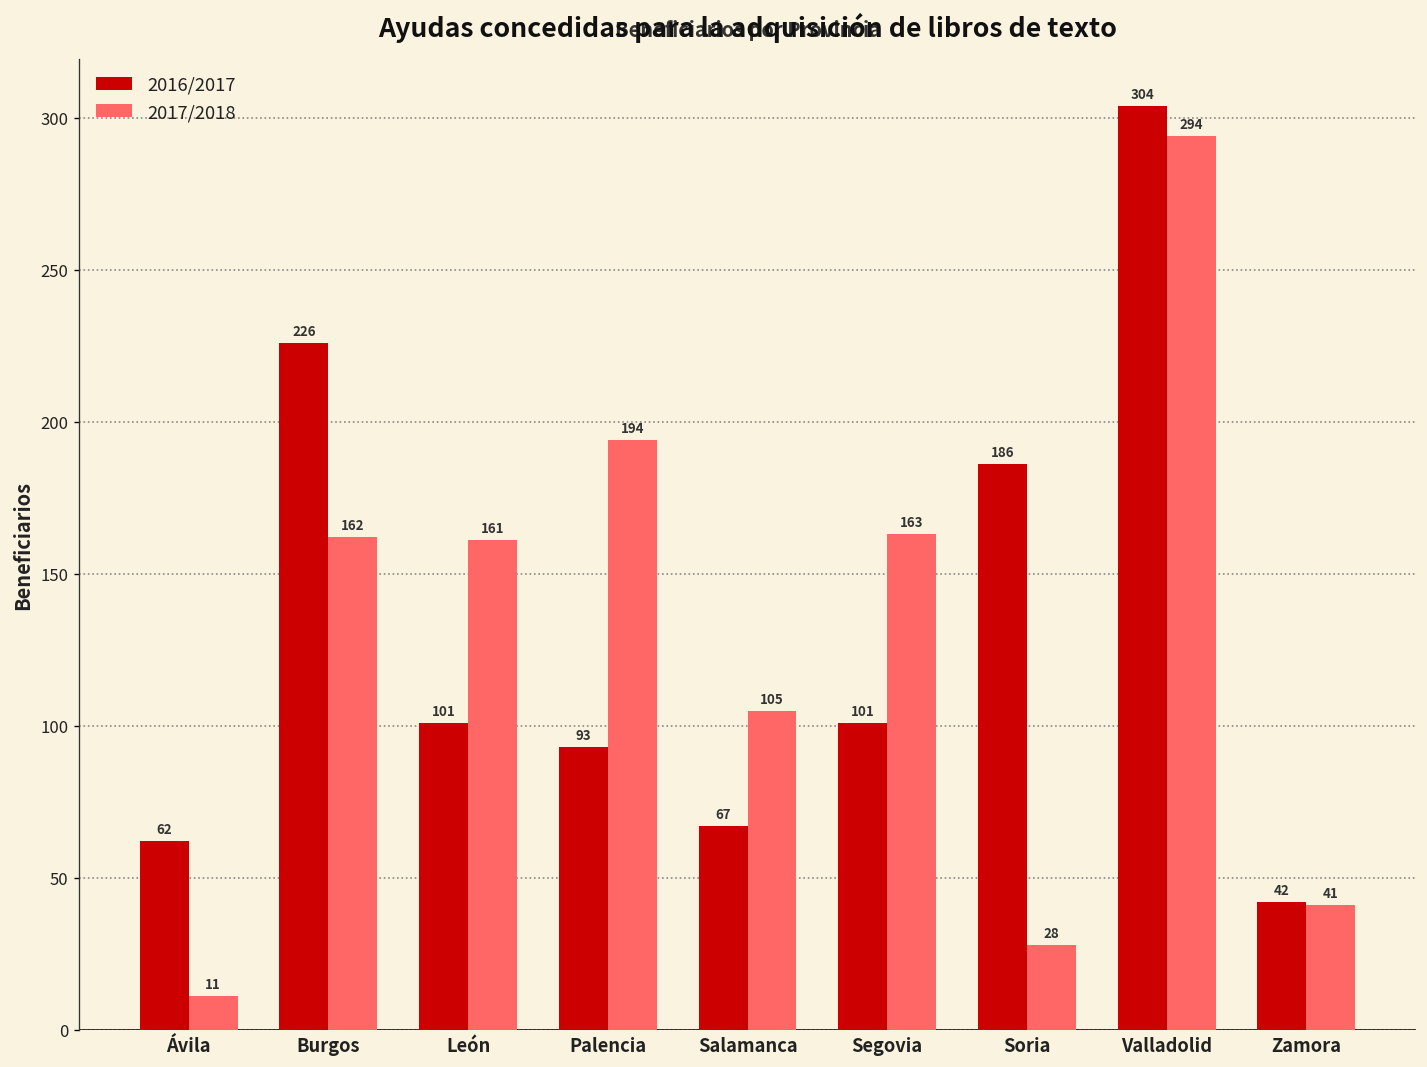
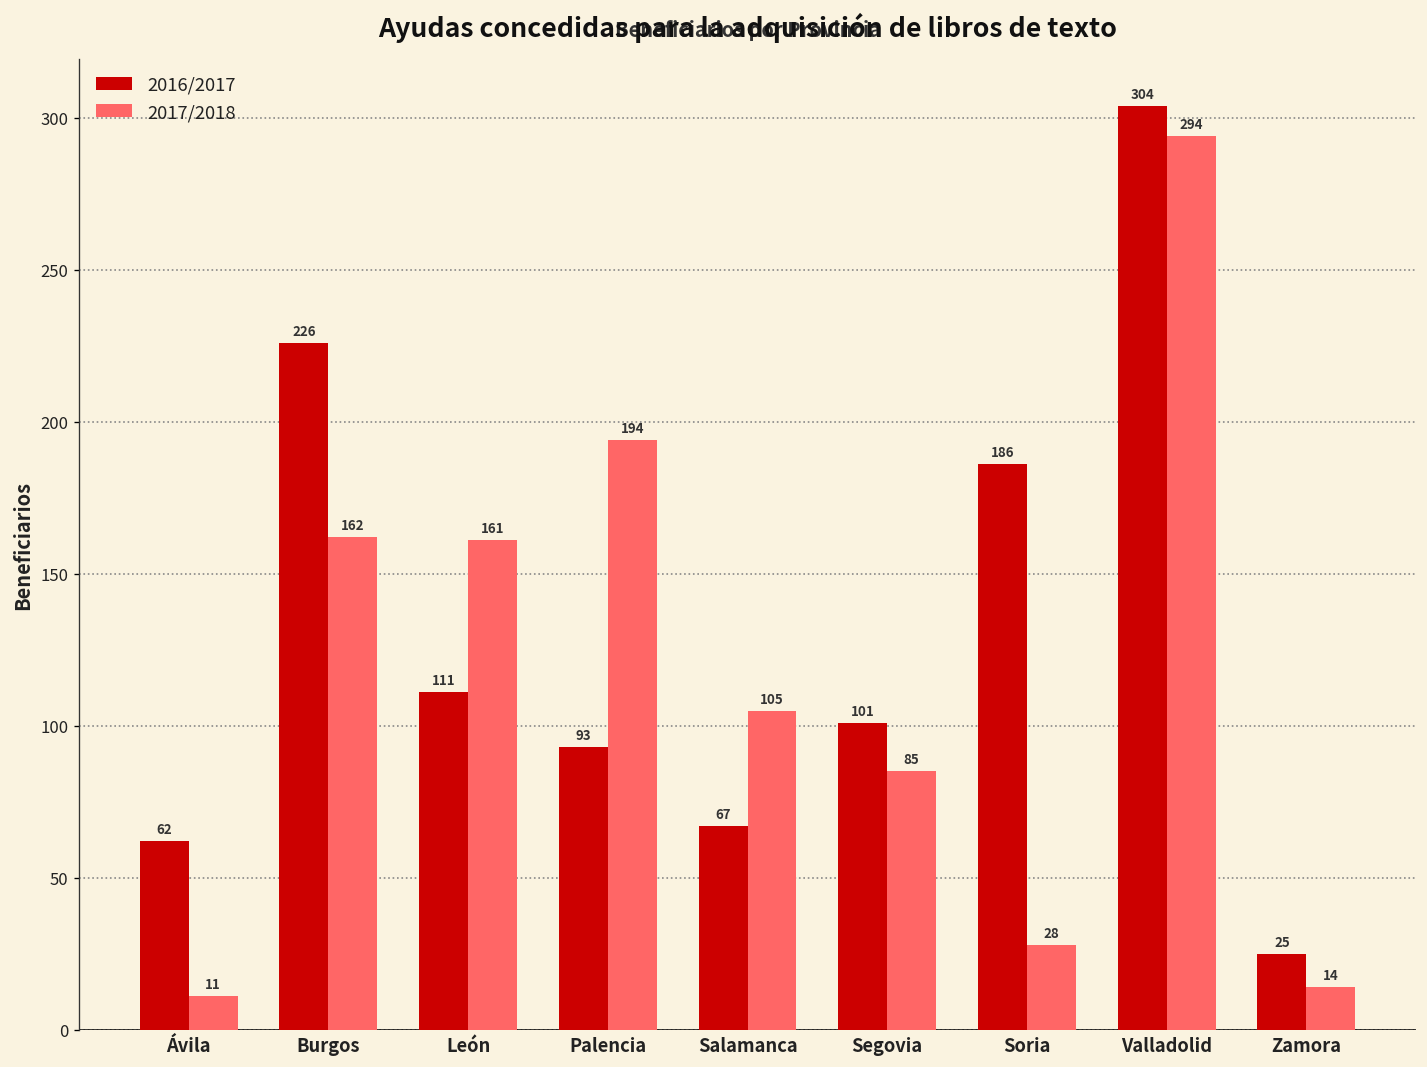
2016/2017, León: 101 -> 111
2017/2018, Segovia: 163 -> 85
2016/2017, Zamora: 42 -> 25
2017/2018, Zamora: 41 -> 14
